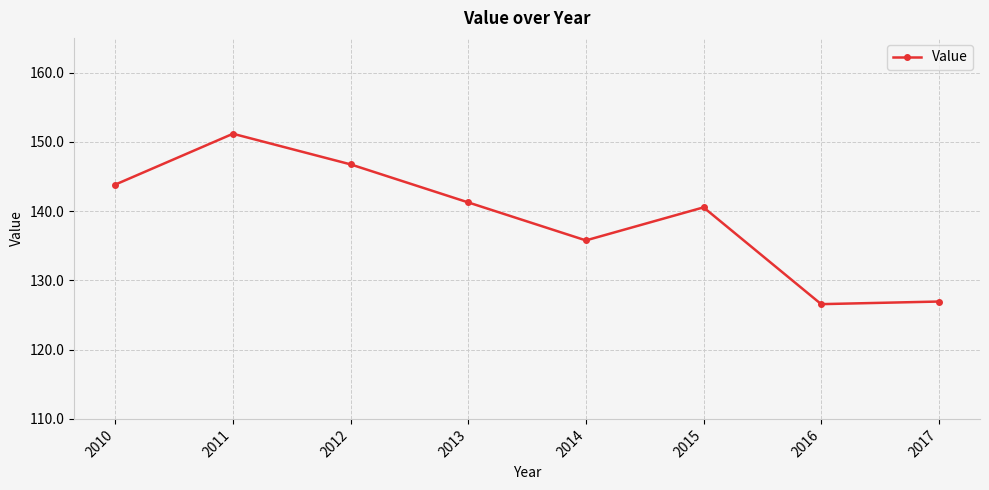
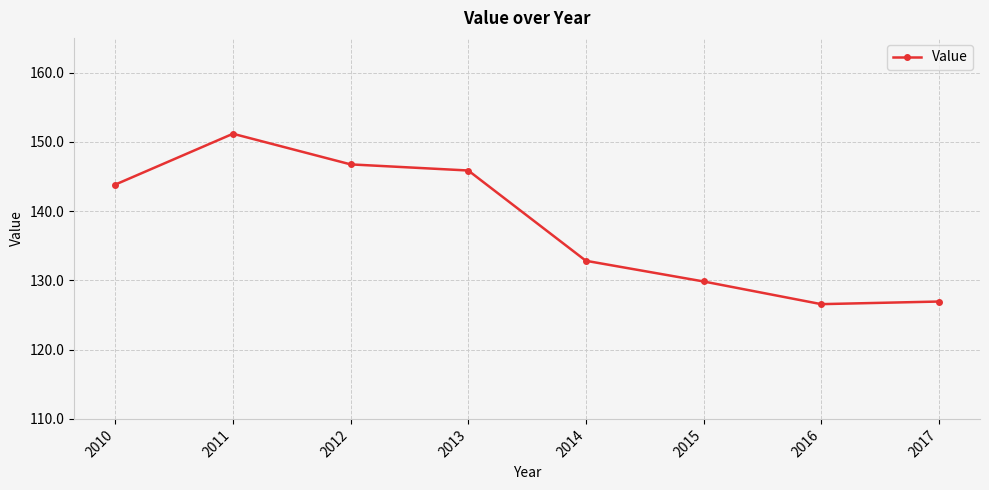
2013: 141 -> 146
2014: 136 -> 133
2015: 141 -> 130
